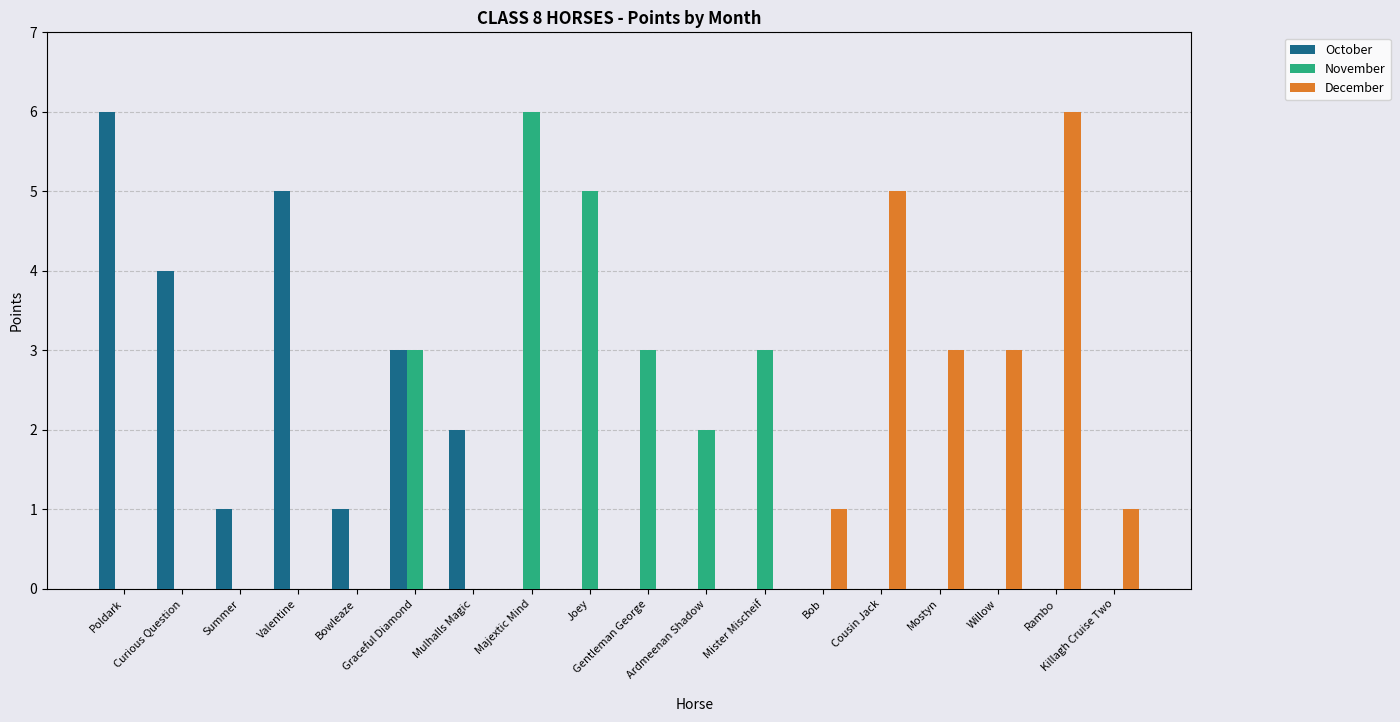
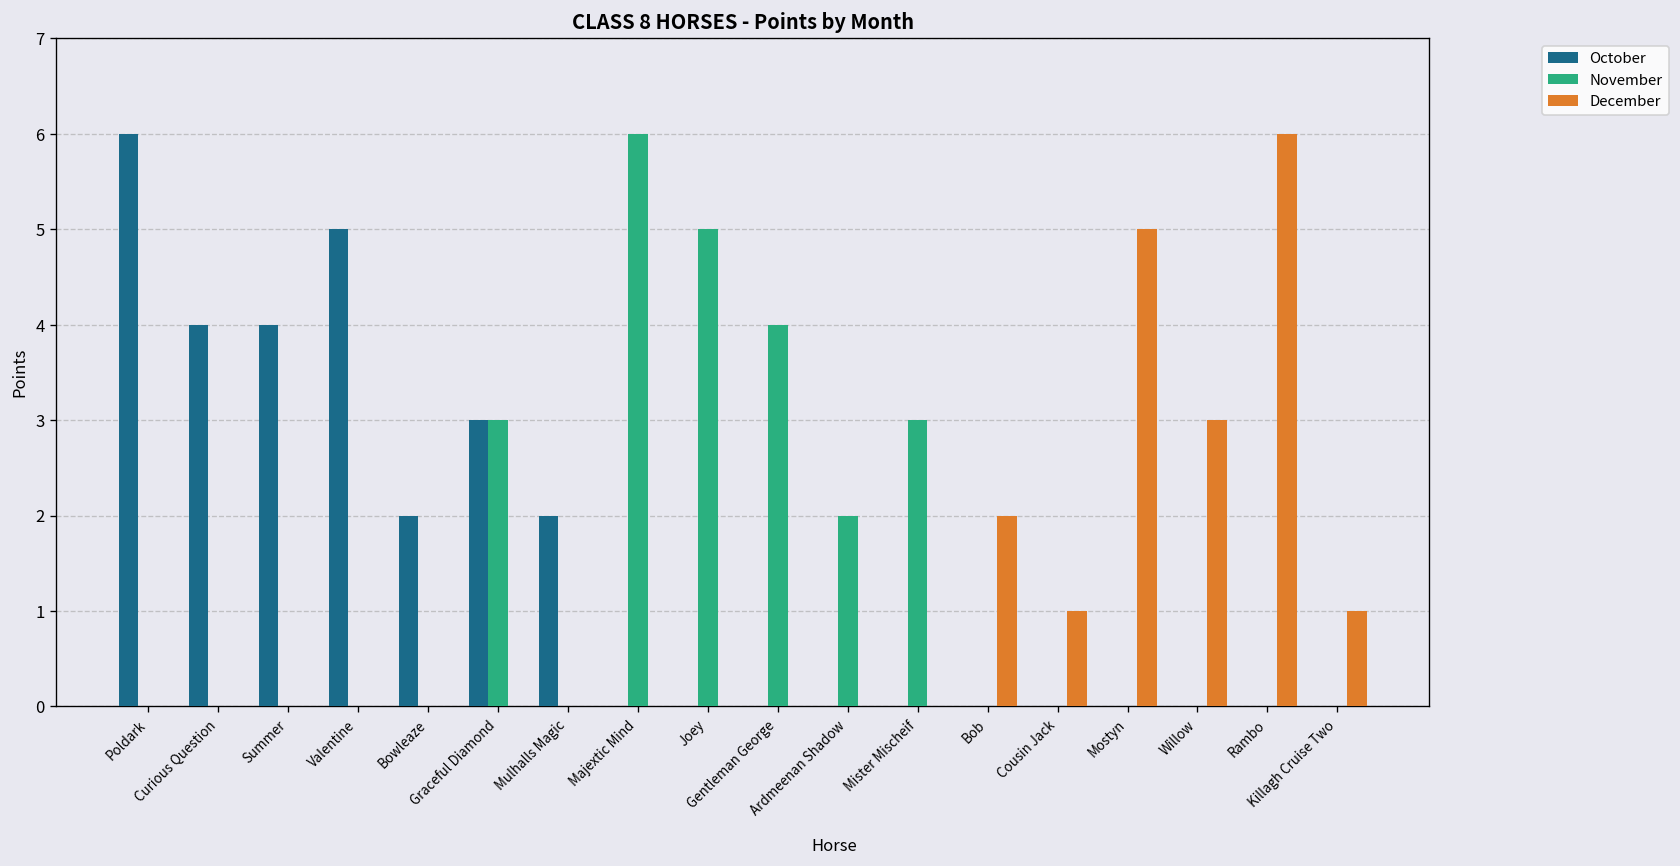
October, Summer: 1 -> 4
October, Bowleaze: 1 -> 2
November, Gentleman George: 3 -> 4
December, Bob: 1 -> 2
December, Cousin Jack: 5 -> 1
December, Mostyn: 3 -> 5
